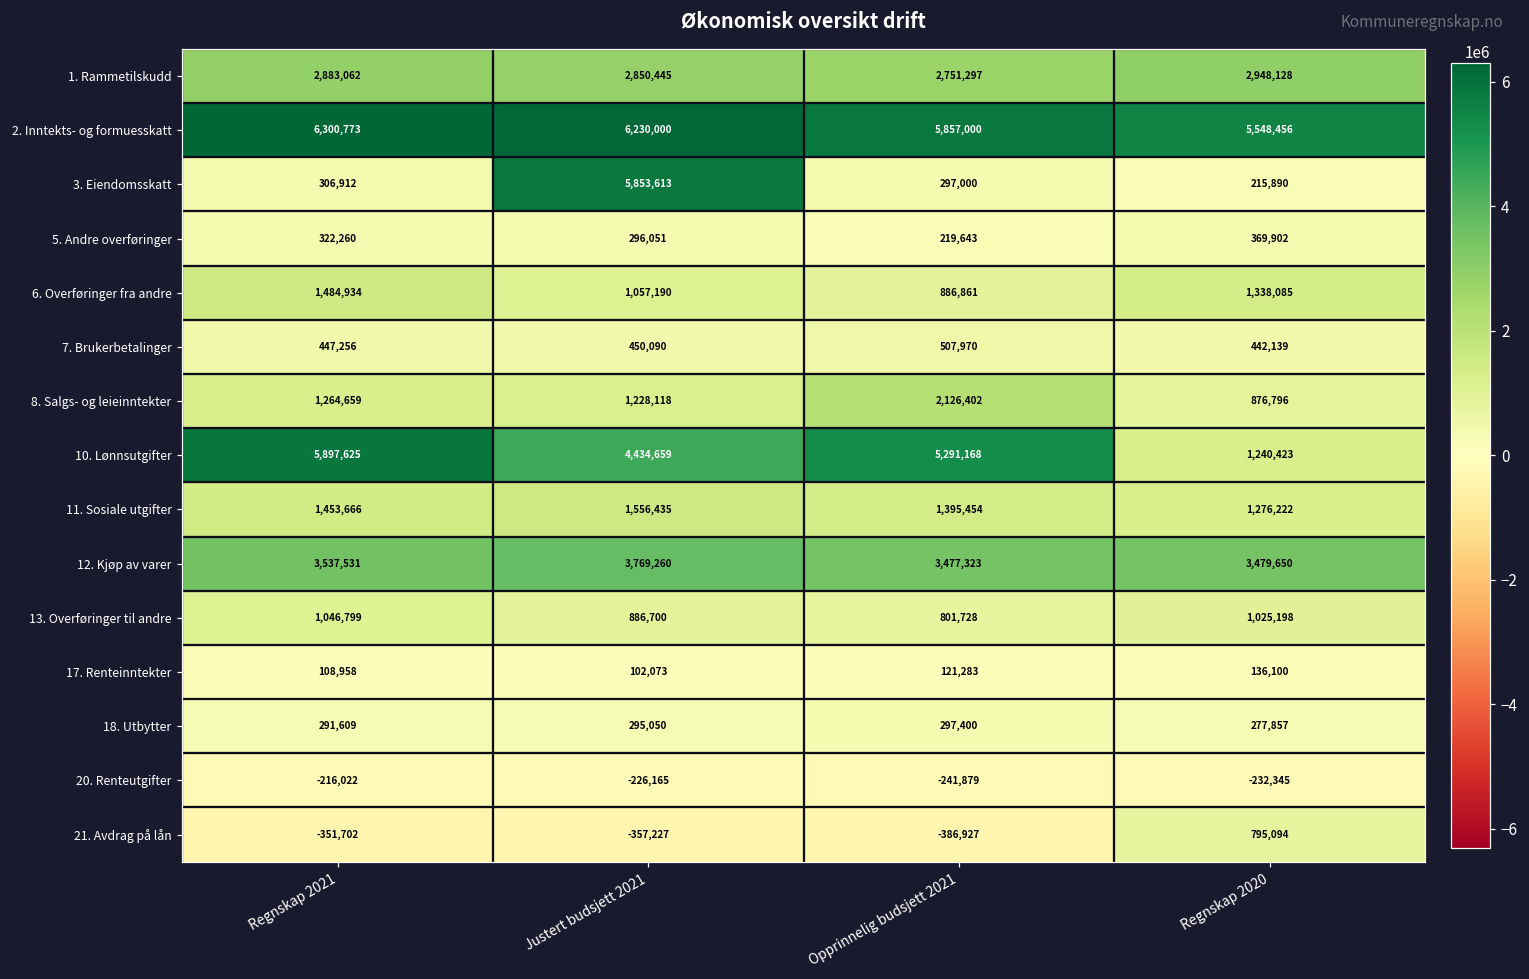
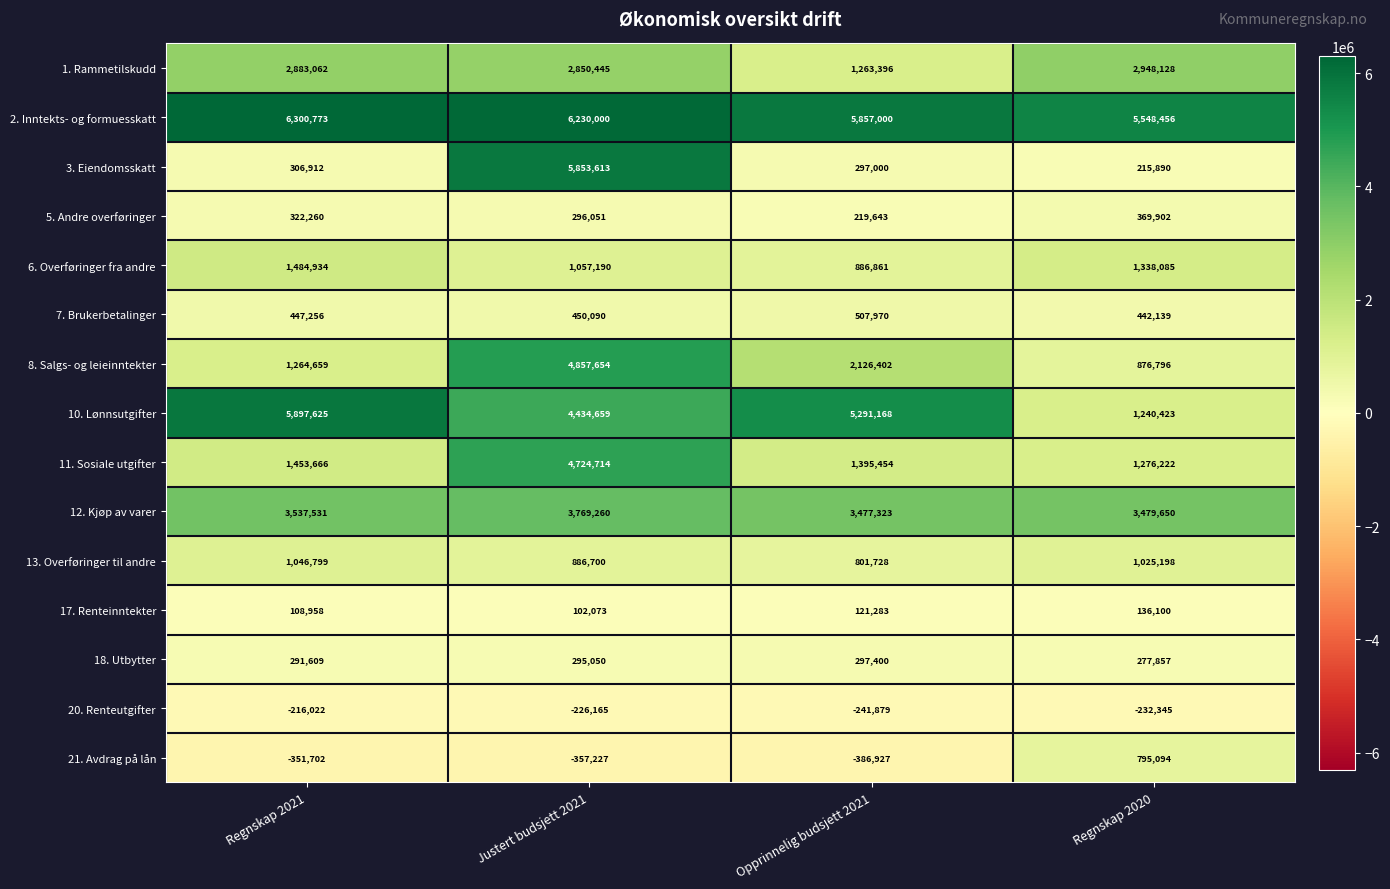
1. Rammetilskudd, Opprinnelig budsjett 2021: 2,751,297 -> 1,263,396
8. Salgs- og leieinntekter, Justert budsjett 2021: 1,228,118 -> 4,857,654
11. Sosiale utgifter, Justert budsjett 2021: 1,556,435 -> 4,724,714
